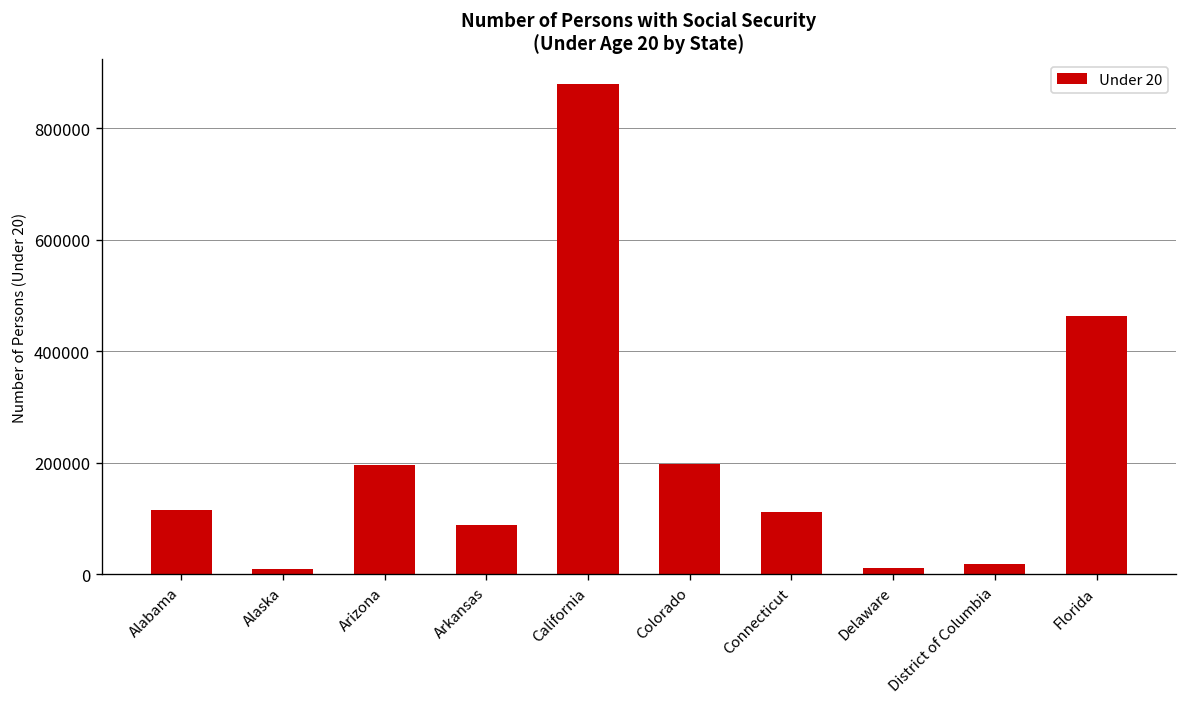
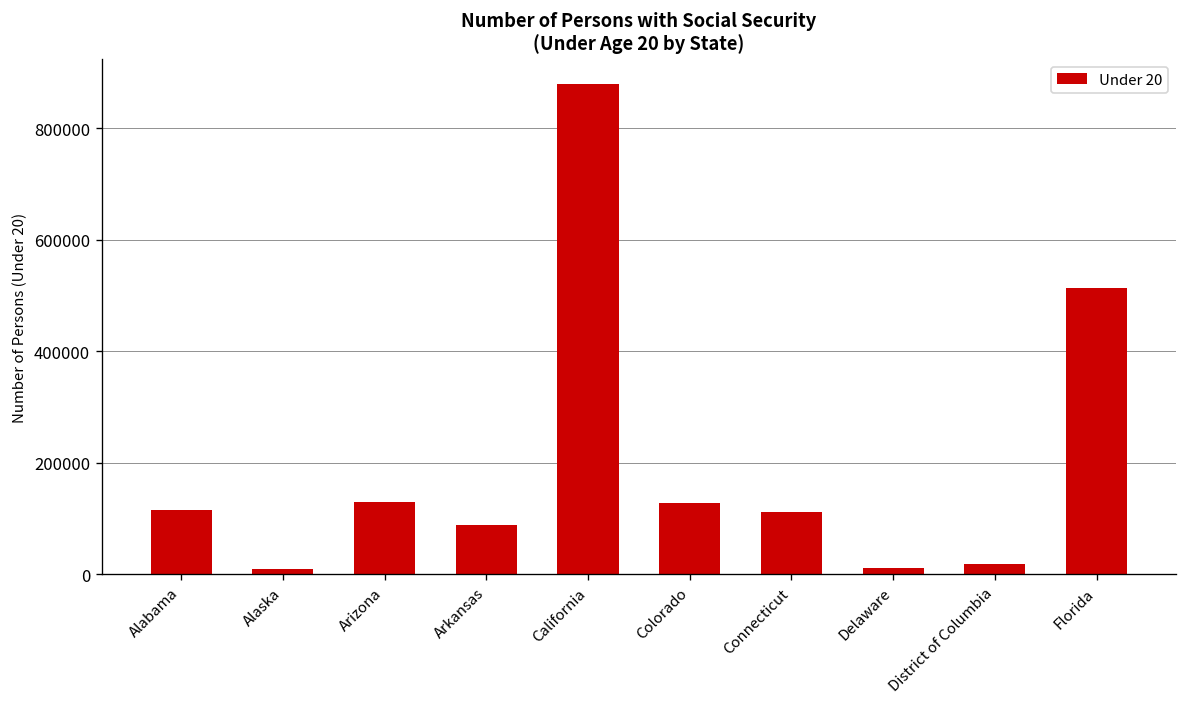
Arizona: 200000 -> 130000
Colorado: 200000 -> 130000
Florida: 460000 -> 510000
